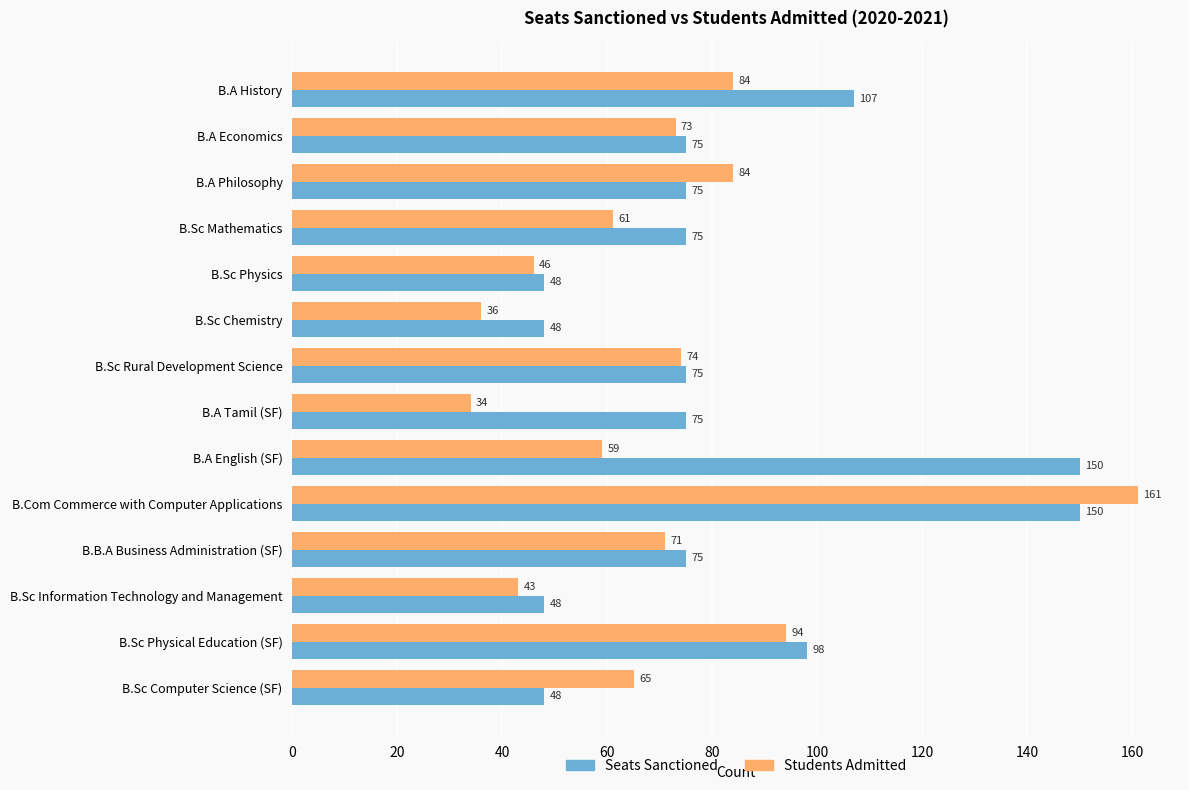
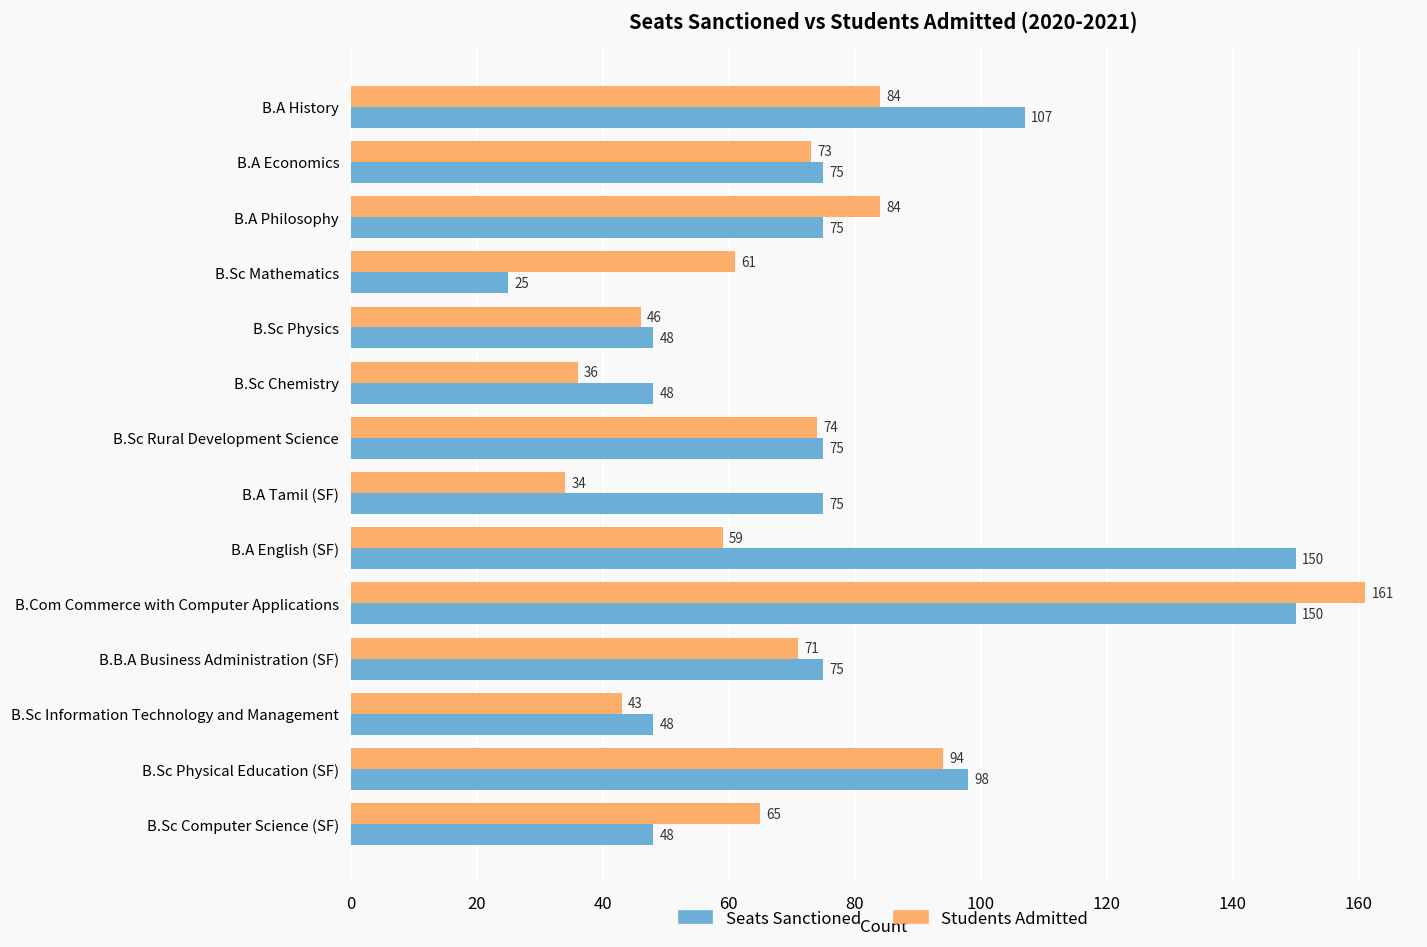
Seats Sanctioned, B.Sc Mathematics: 75 -> 25
